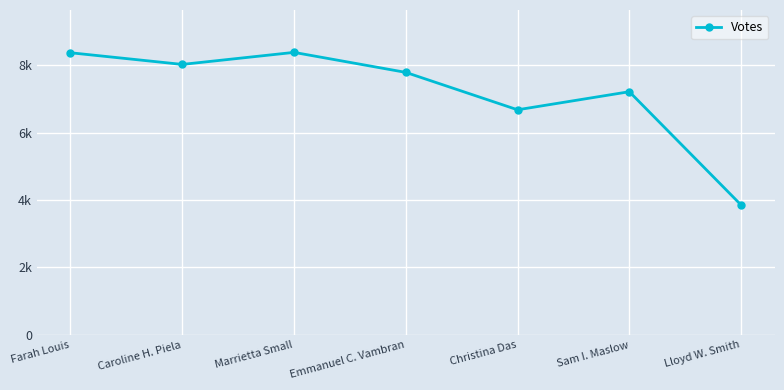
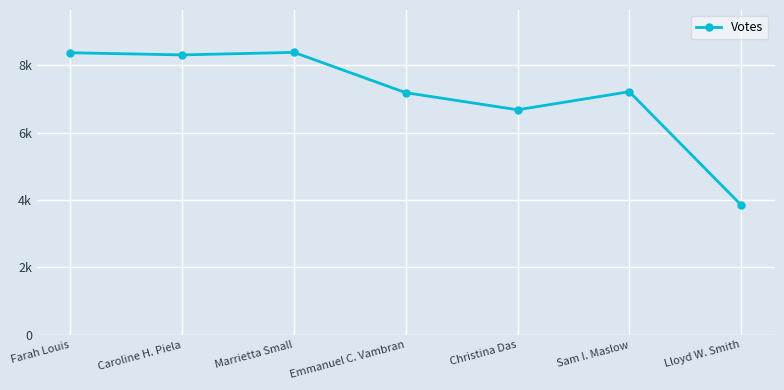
Caroline H. Piela: 8000 -> 8300
Emmanuel C. Vambran: 7800 -> 7200
